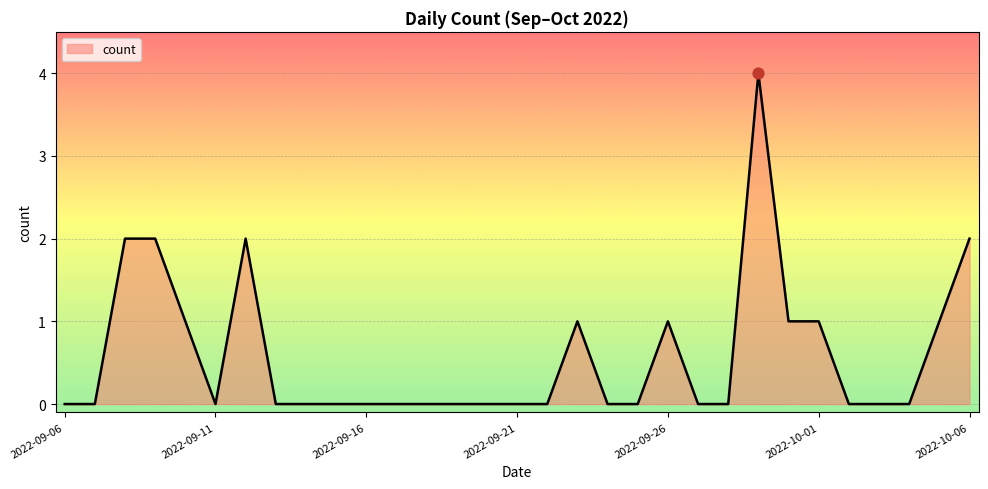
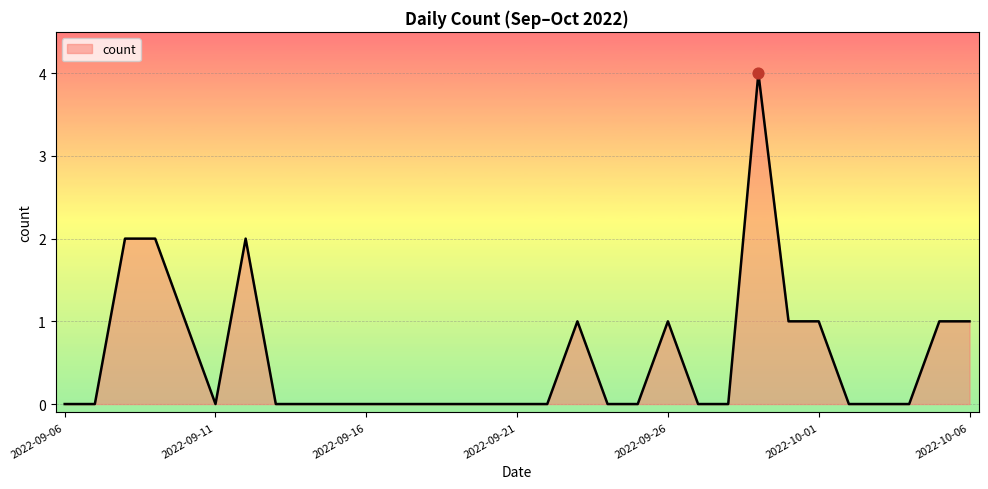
count, 2022-10-06: 2 -> 1
